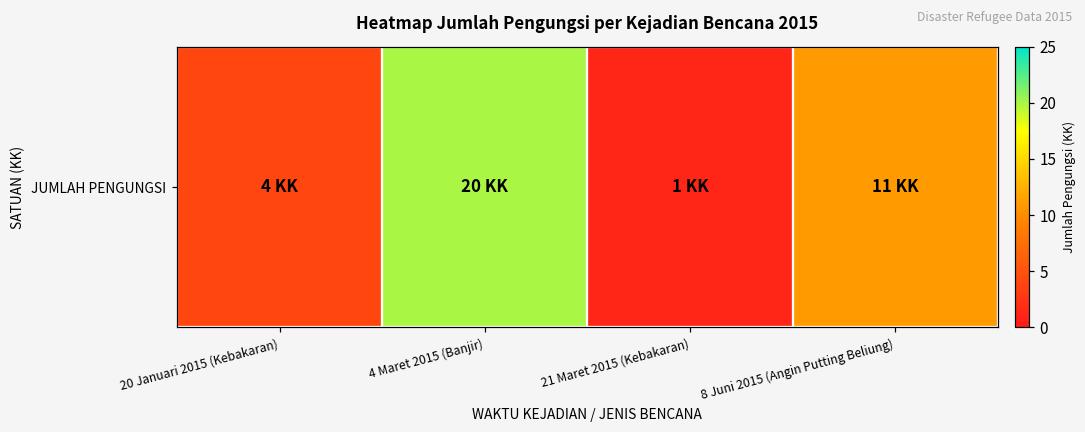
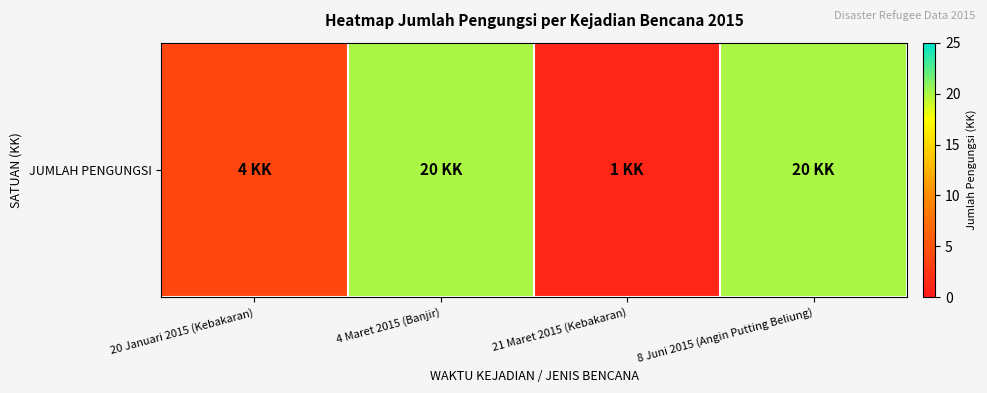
JUMLAH PENGUNGSI, 8 Juni 2015 (Angin Putting Beliung): 11 -> 20
